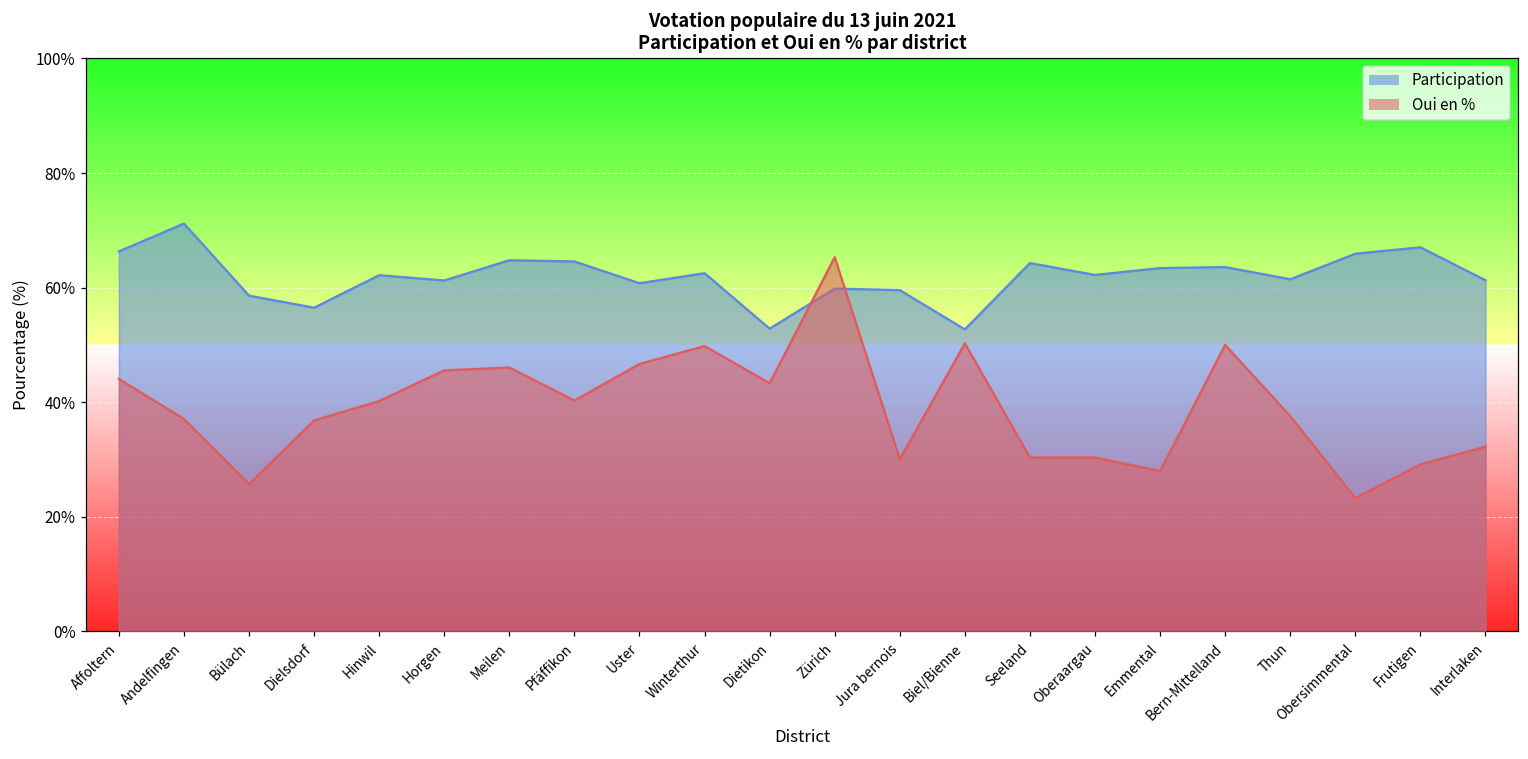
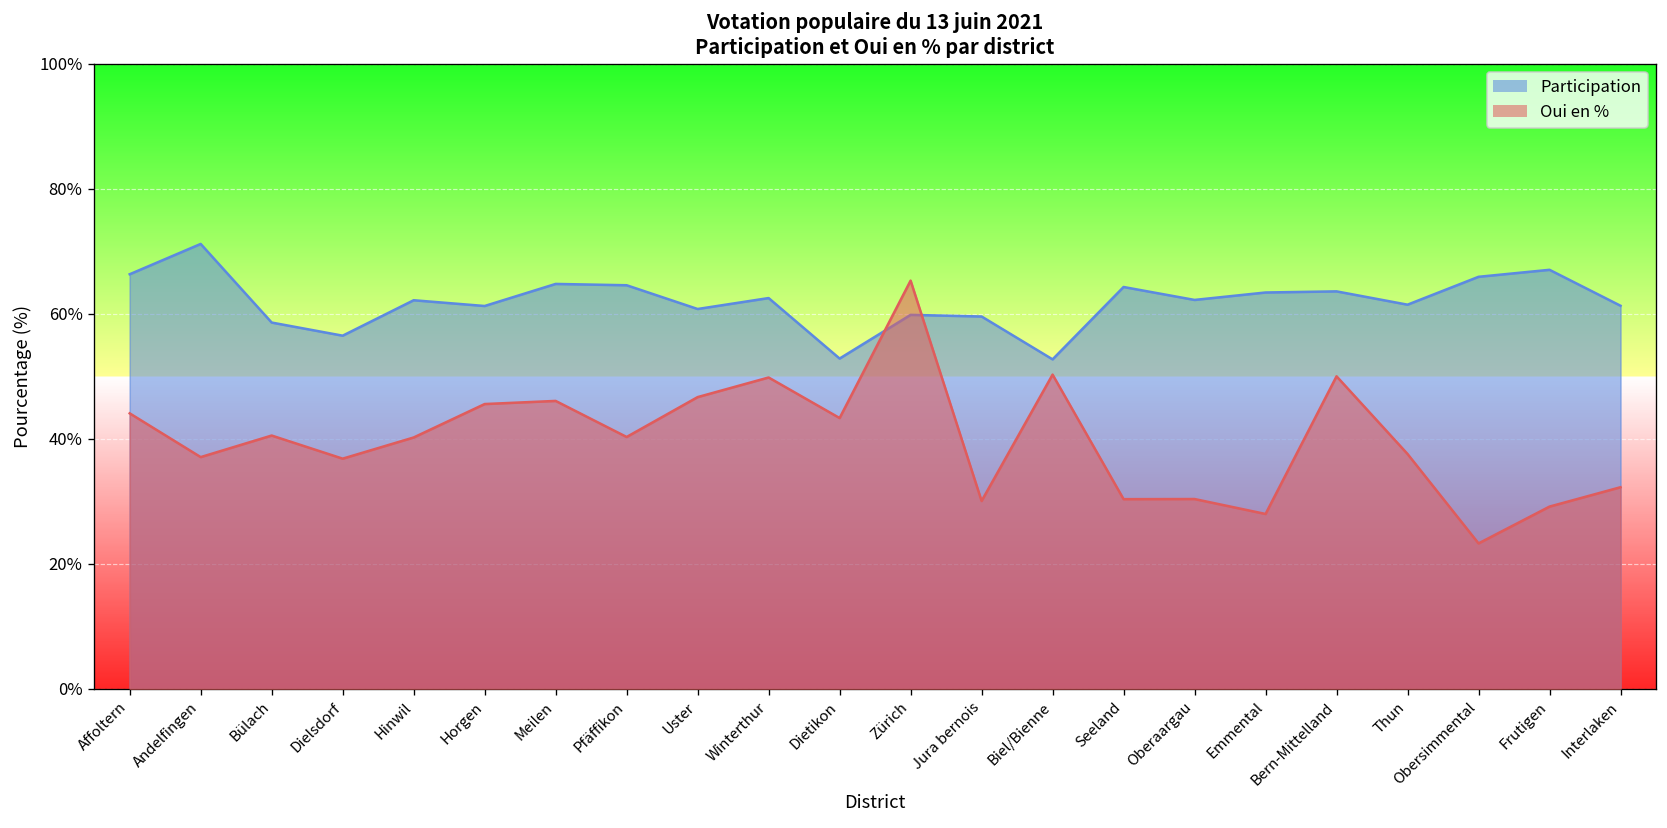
Oui en %, Bülach: 26% -> 41%
